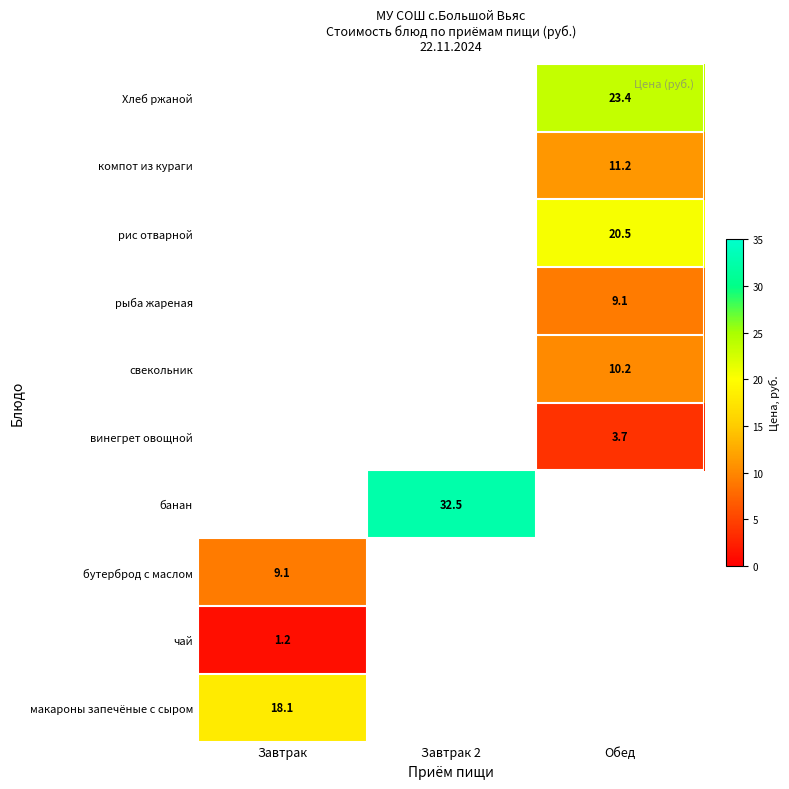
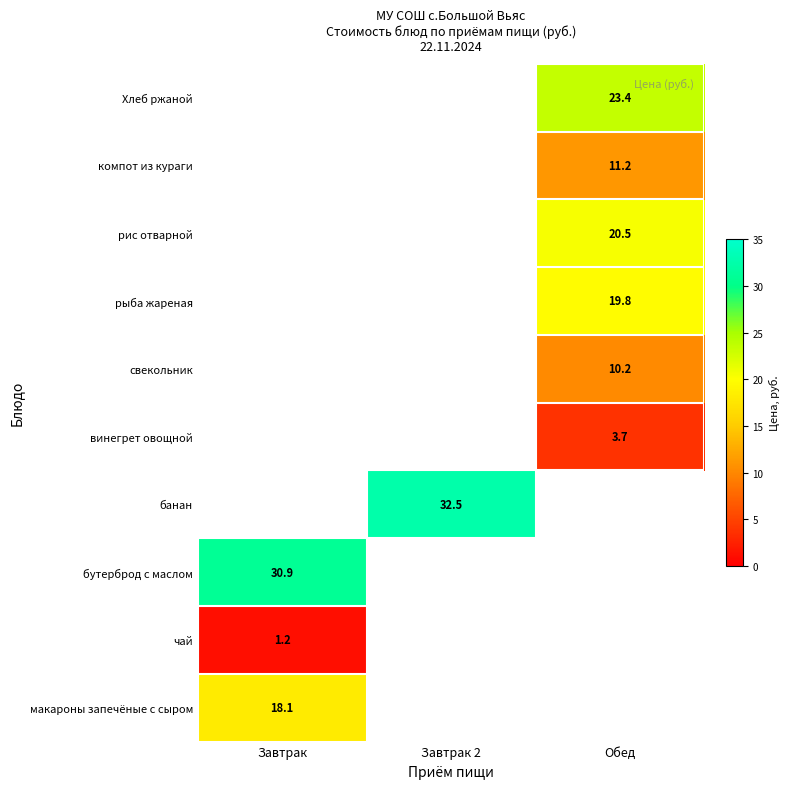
рыба жареная, Обед: 9.1 -> 19.8
бутерброд с маслом, Завтрак: 9.1 -> 30.9
